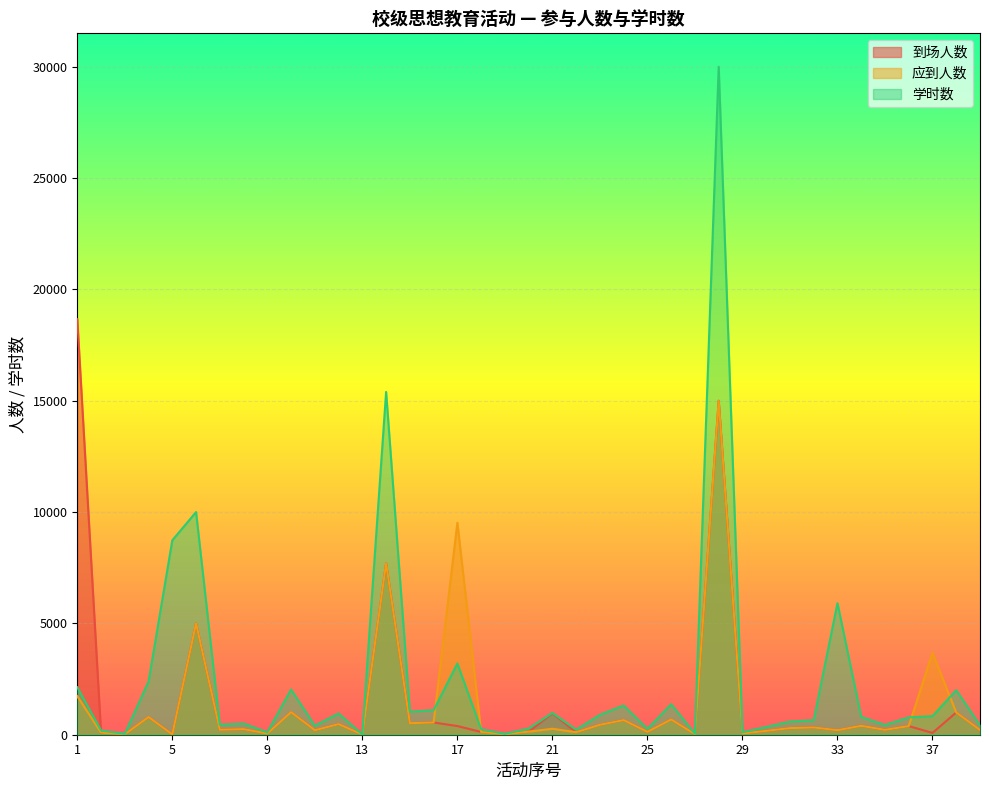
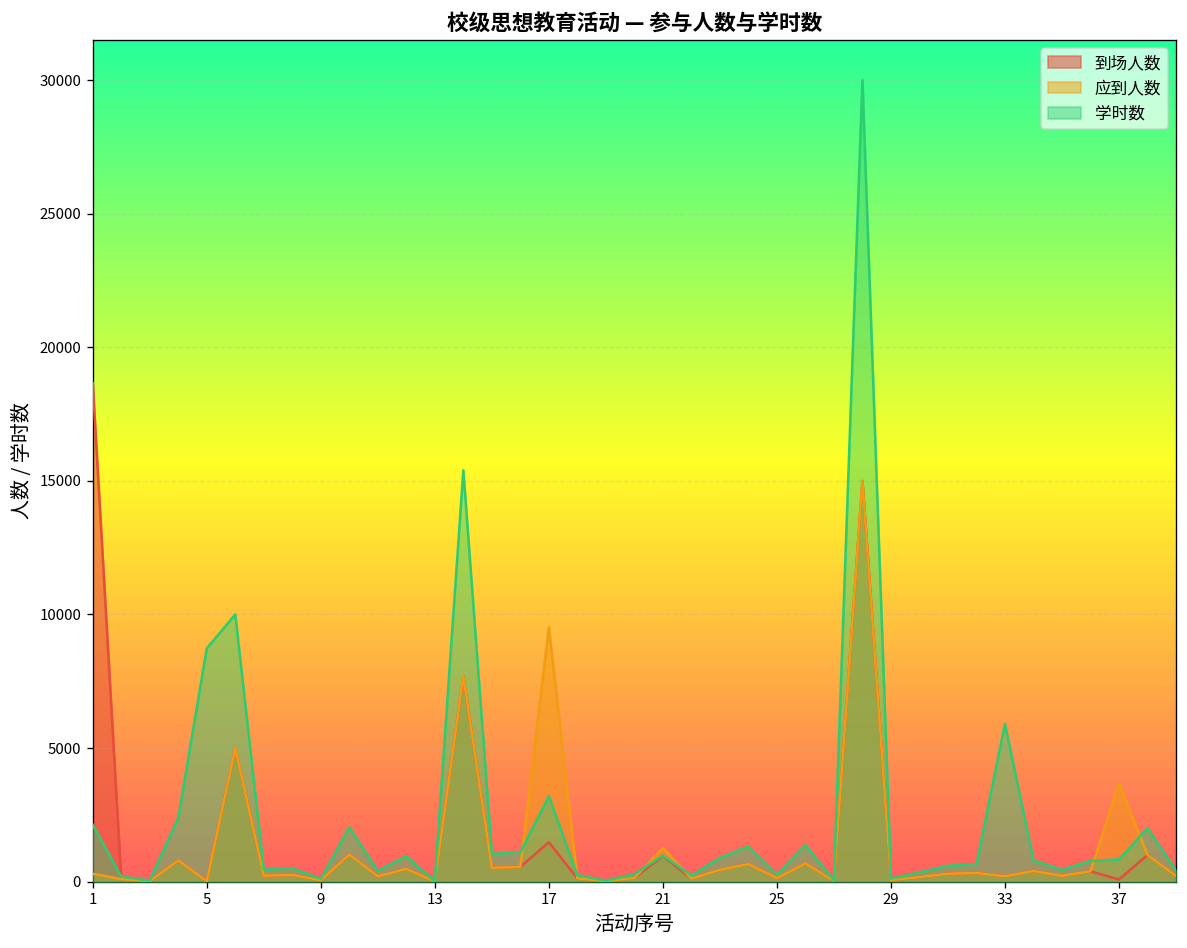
应到人数, 1: 1700 -> 300
到场人数, 17: 400 -> 1500
应到人数, 21: 300 -> 1300
